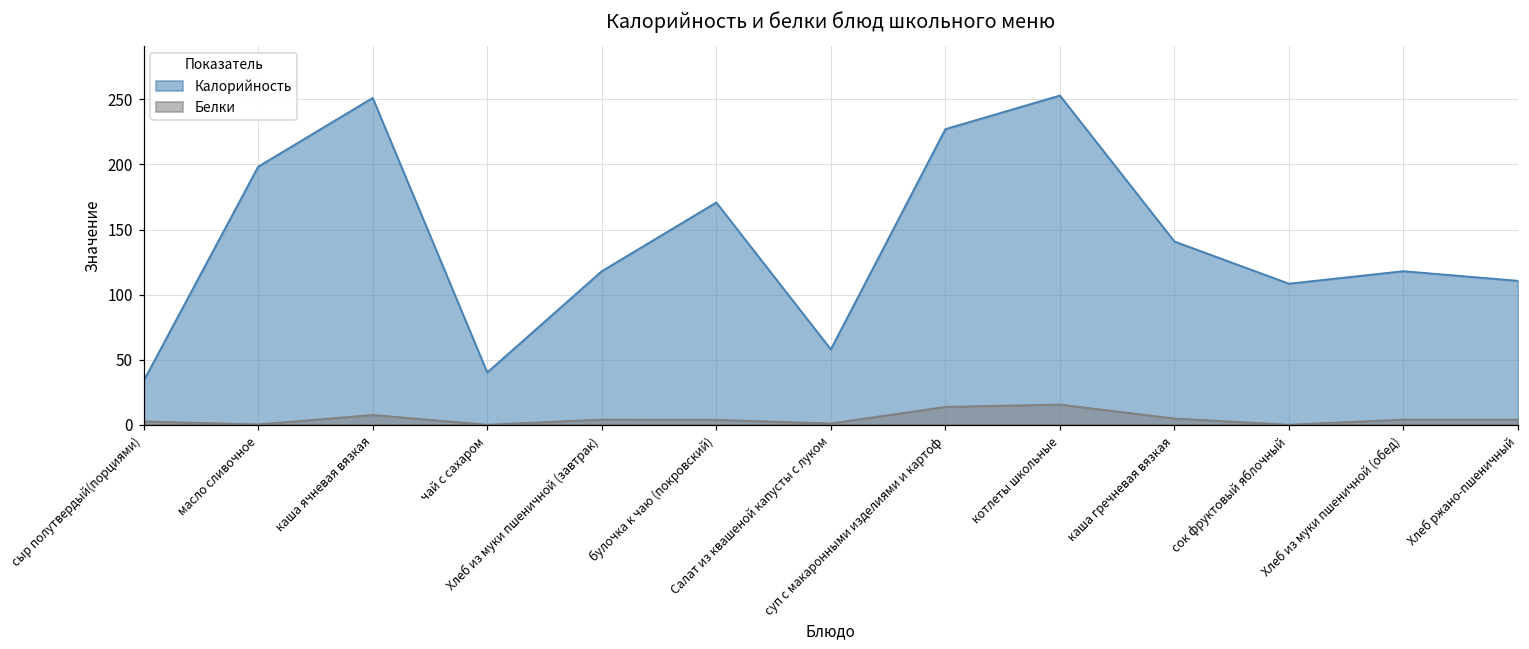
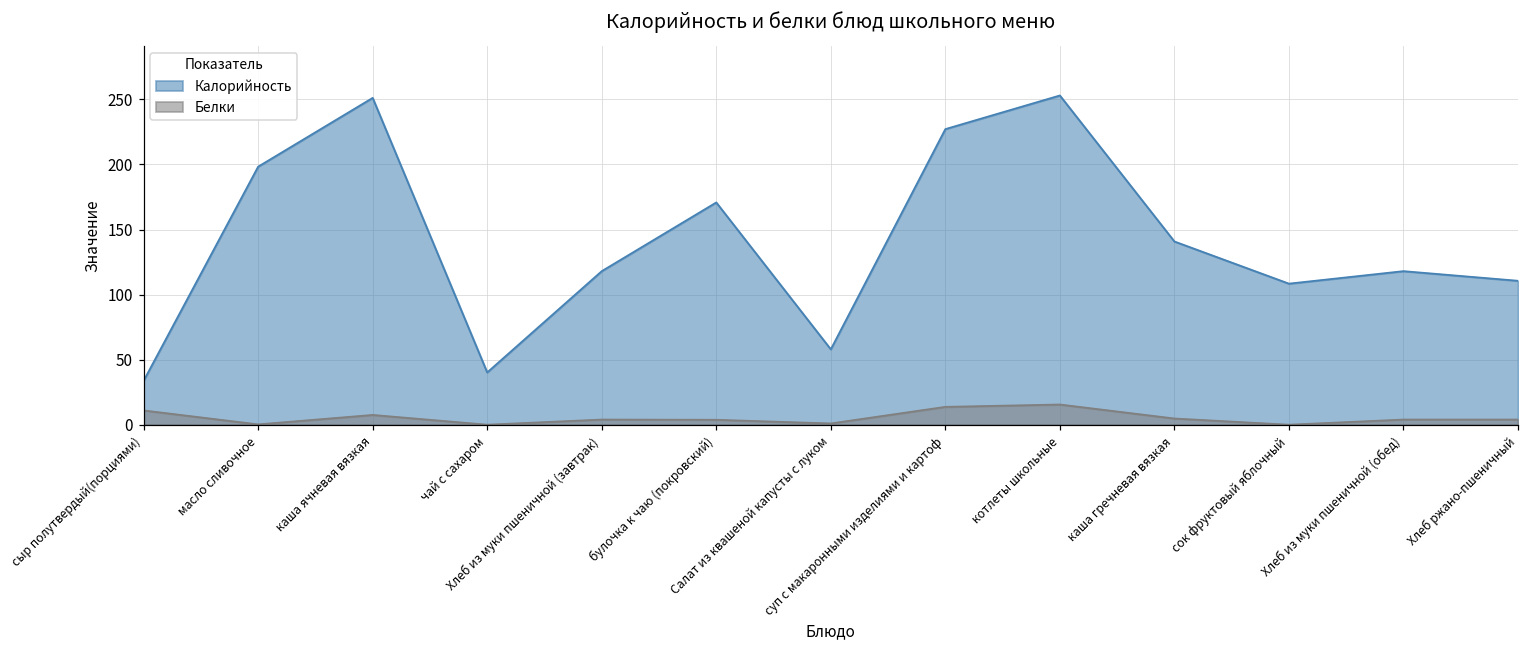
Белки, сыр полутвердый(порциями): 3 -> 11
